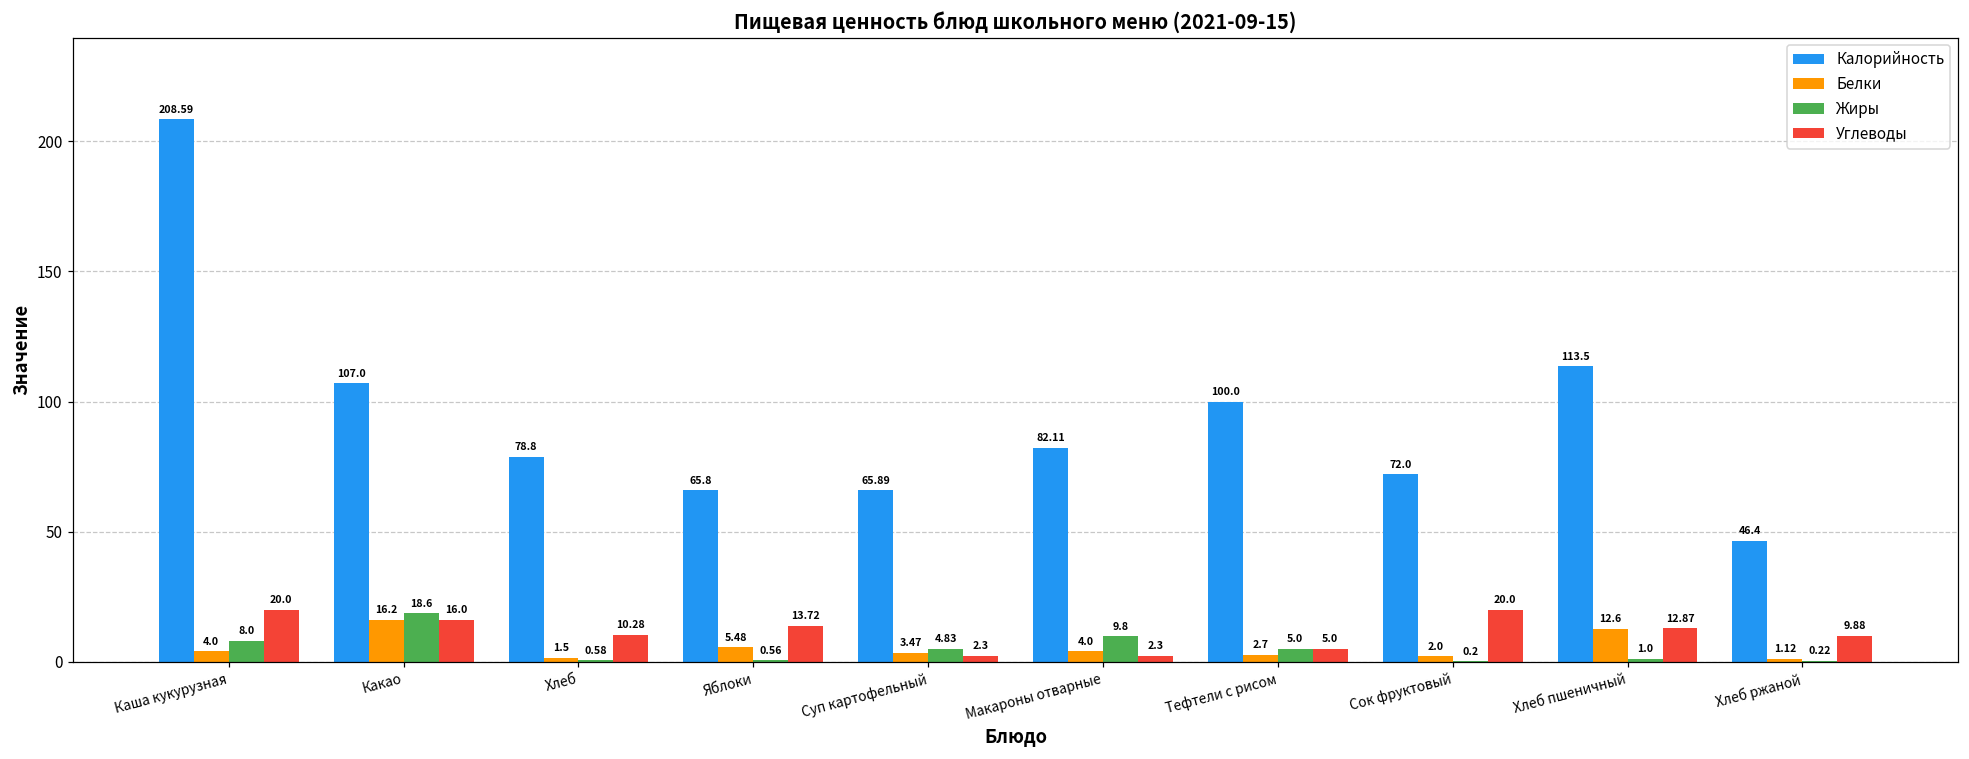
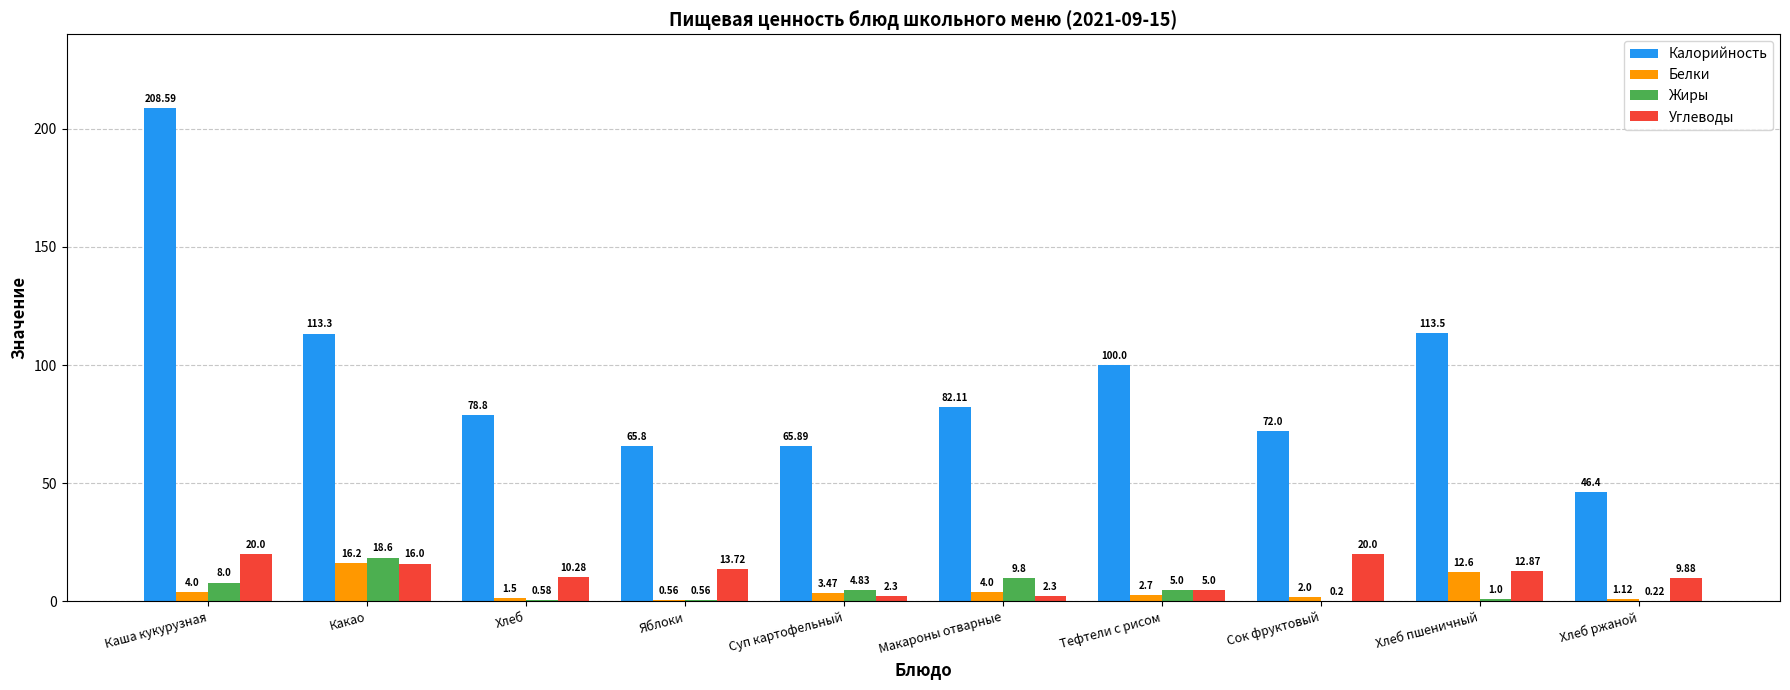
Калорийность, Какао: 107.0 -> 113.3
Белки, Яблоки: 5.48 -> 0.56
